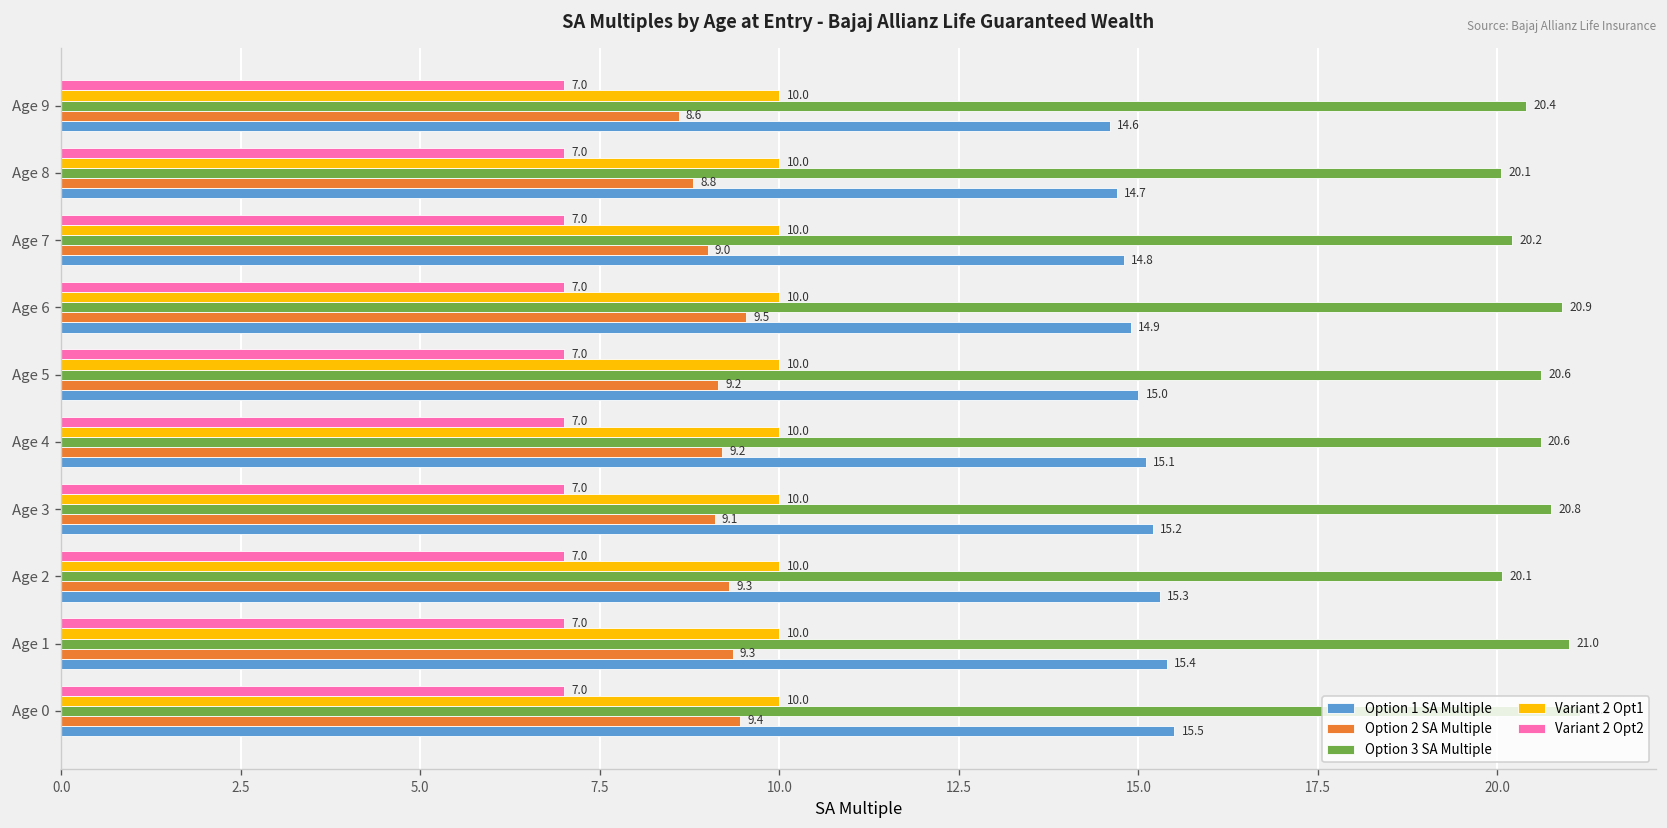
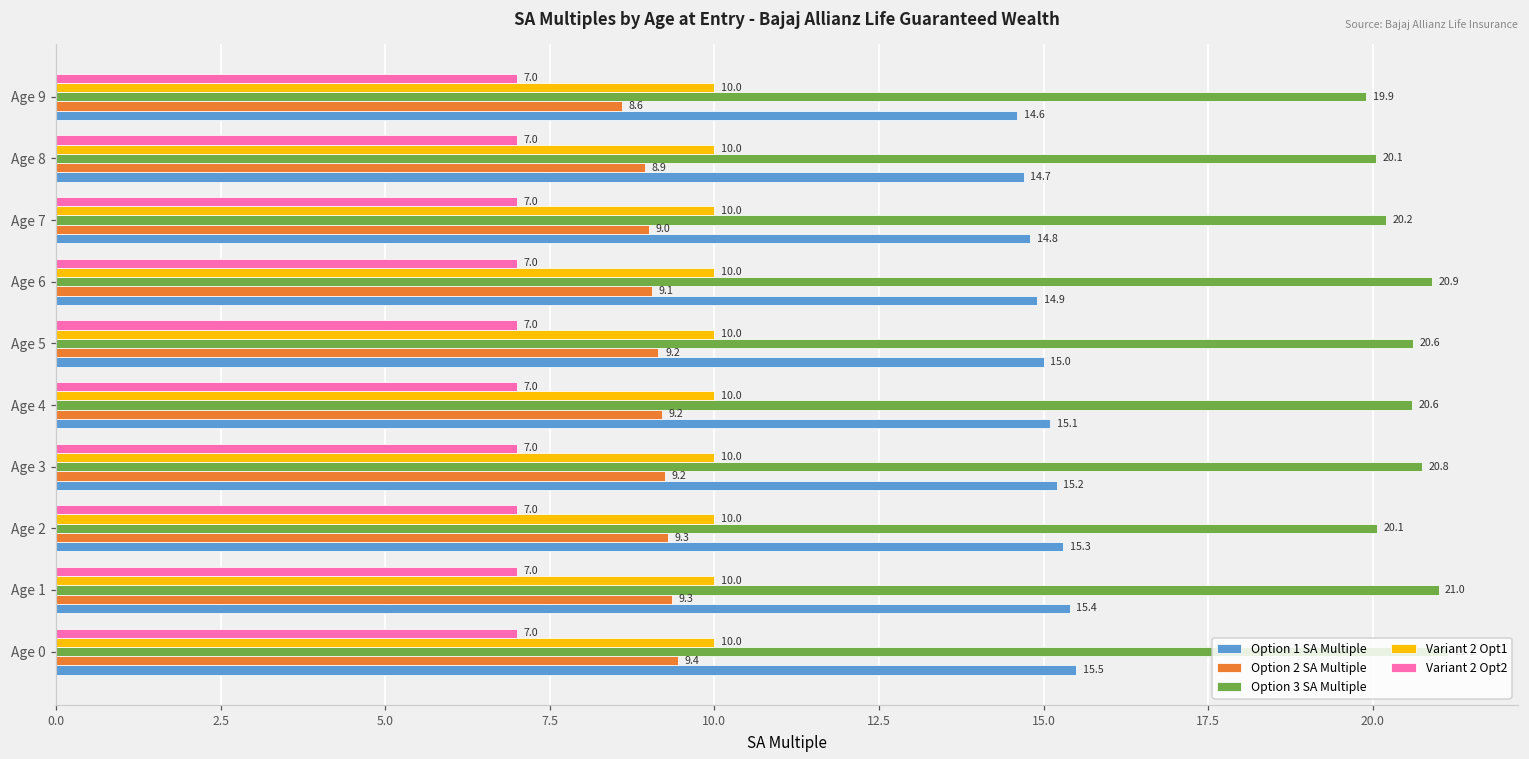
Option 3 SA Multiple, Age 9: 20.4 -> 19.9
Option 2 SA Multiple, Age 8: 8.8 -> 8.9
Option 2 SA Multiple, Age 6: 9.5 -> 9.1
Option 2 SA Multiple, Age 3: 9.1 -> 9.2
